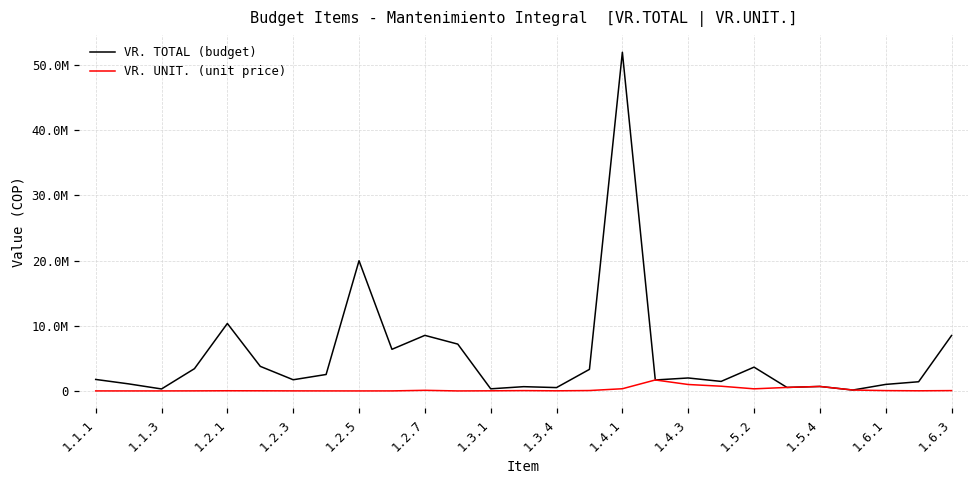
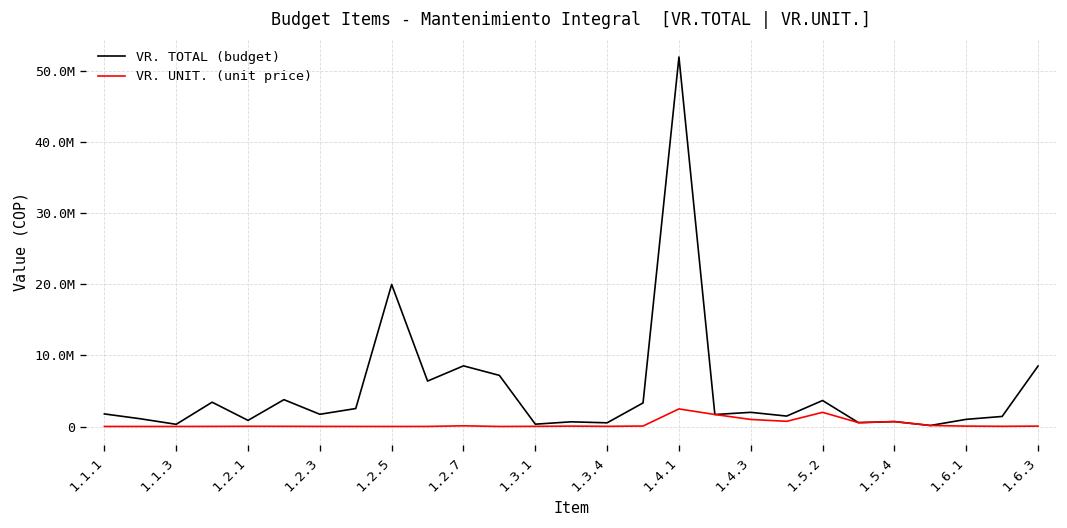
VR. TOTAL (budget), 1.2.1: 10000000 -> 1000000
VR. UNIT. (unit price), 1.4.1: 0 -> 2000000
VR. UNIT. (unit price), 1.5.2: 0 -> 2000000
